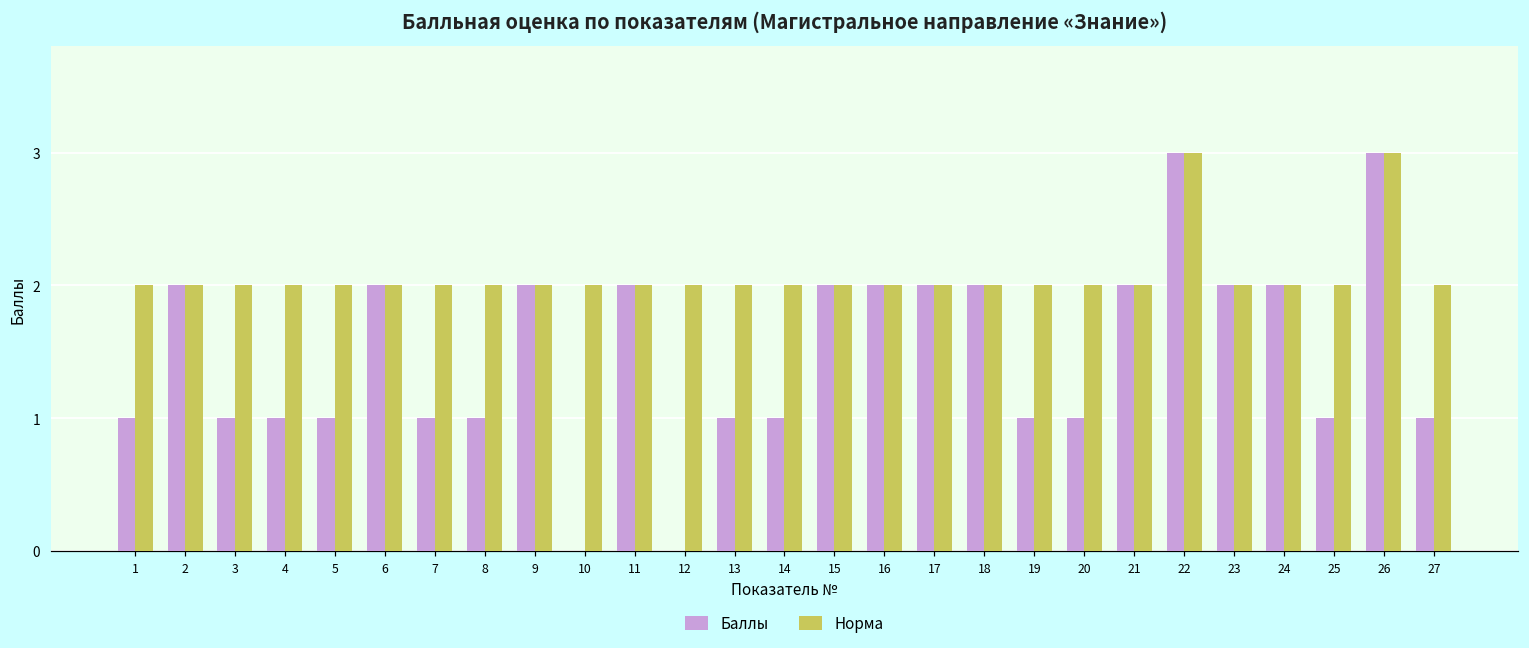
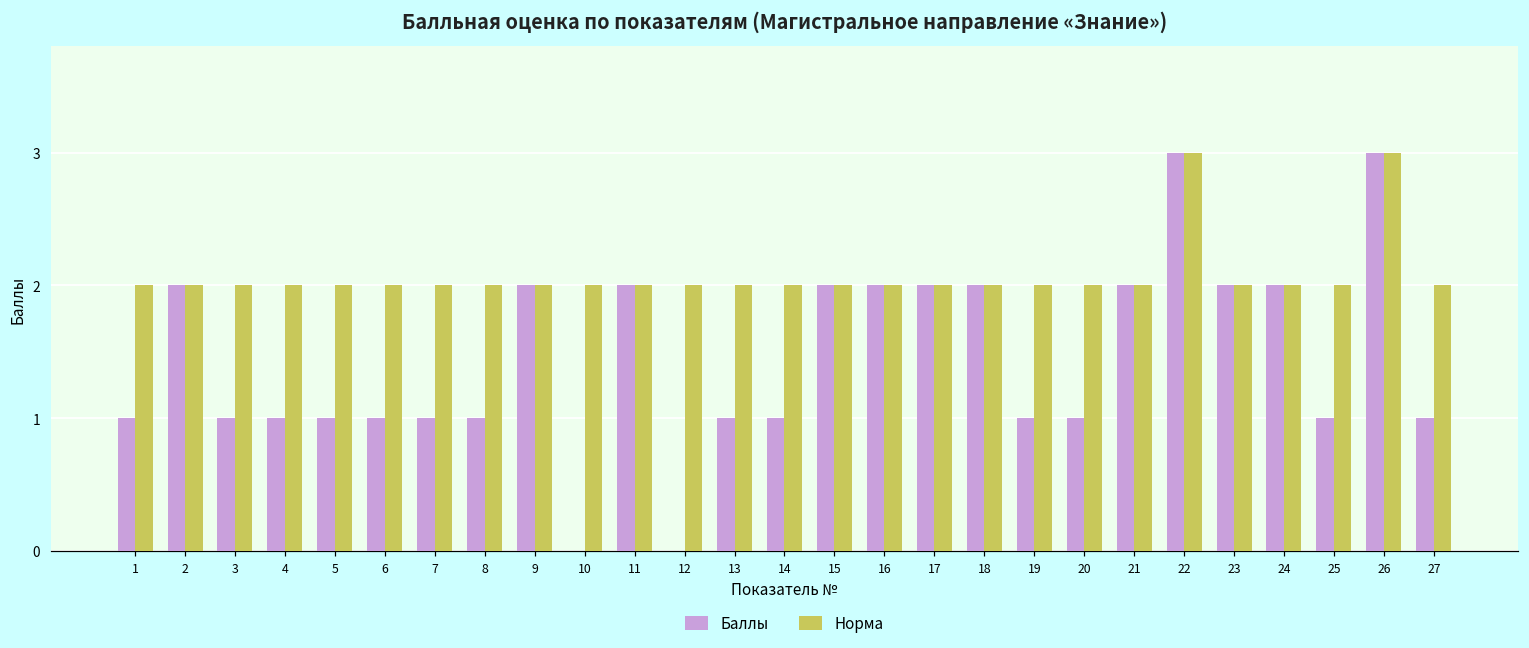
Баллы, 6: 2 -> 1
